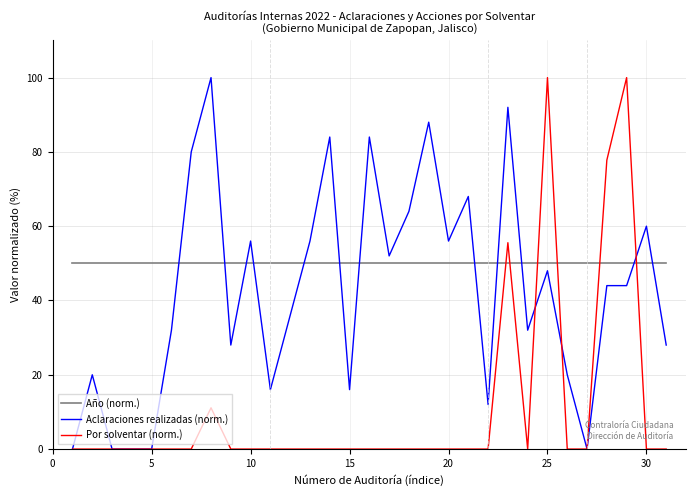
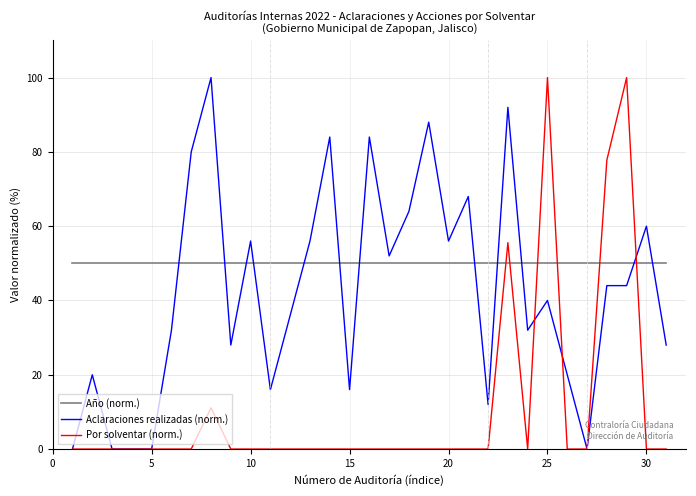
Aclaraciones realizadas (norm.), 25: 48 -> 40
